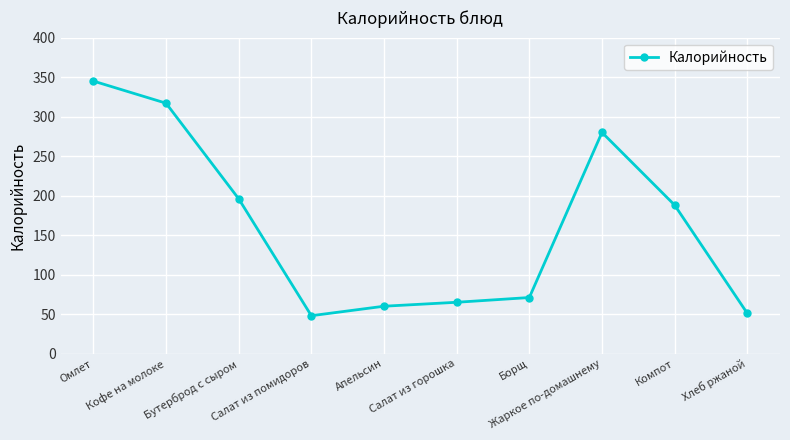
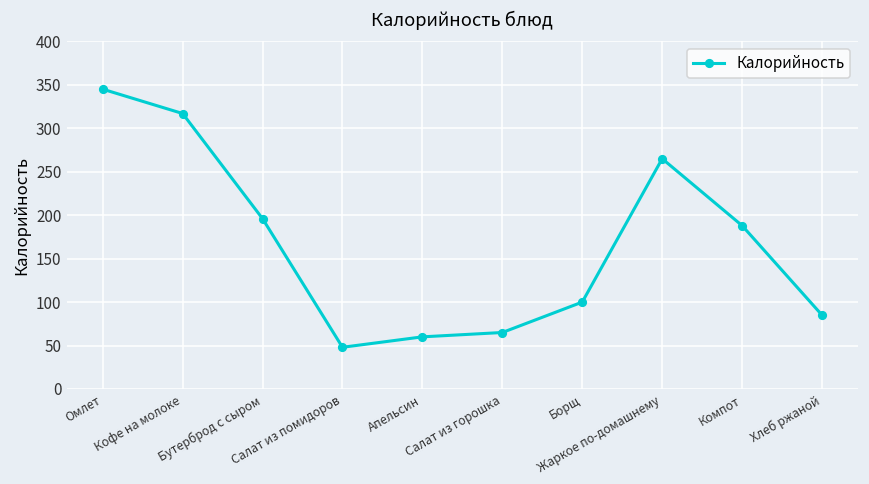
Борщ: 70 -> 100
Жаркое по-домашнему: 280 -> 270
Хлеб ржаной: 50 -> 90
